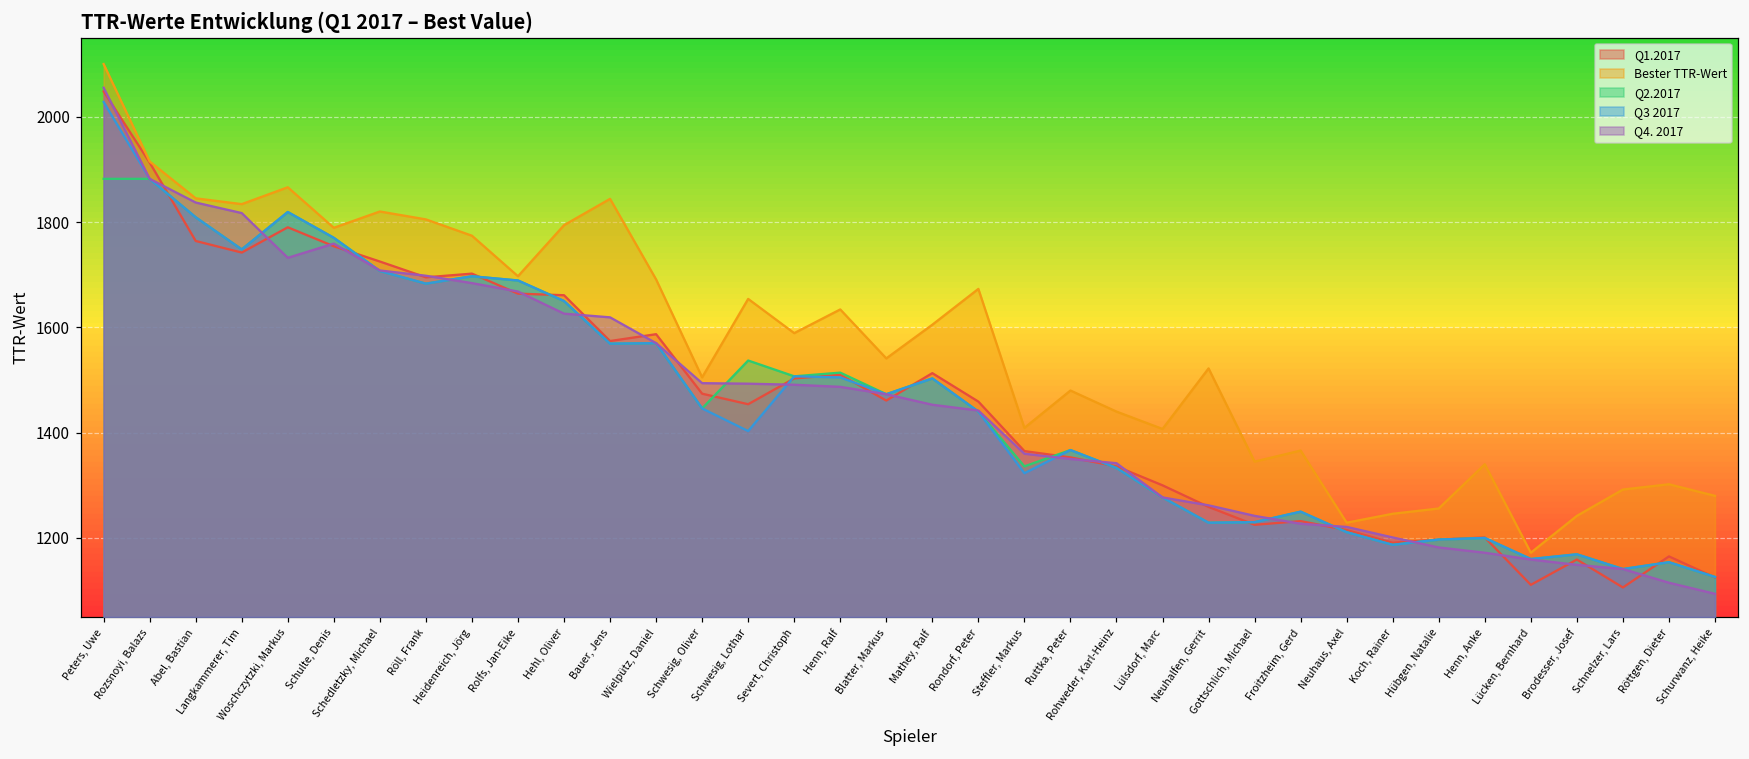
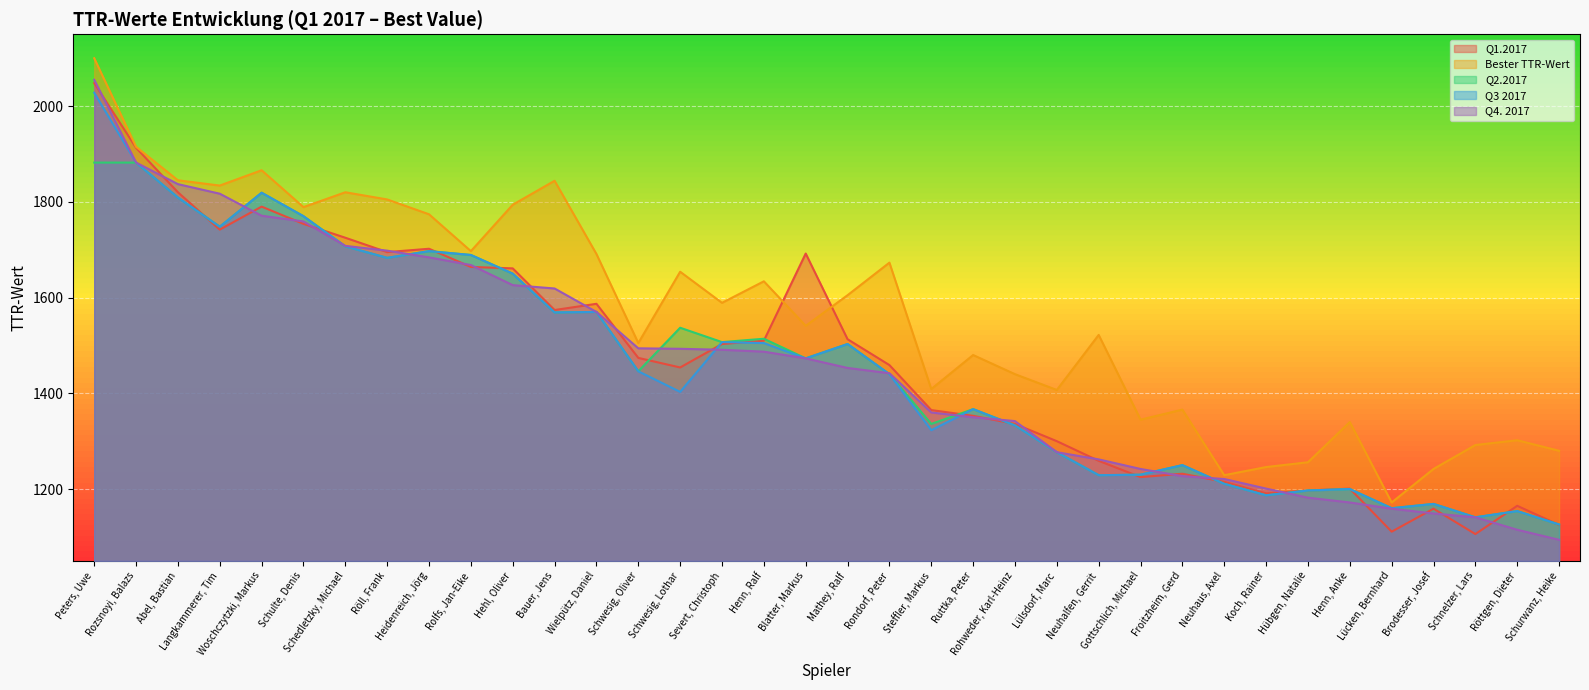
Q1.2017, Abel, Bastian: 1760 -> 1820
Q4. 2017, Woschczytzki, Markus: 1730 -> 1770
Q1.2017, Blatter, Markus: 1460 -> 1690
